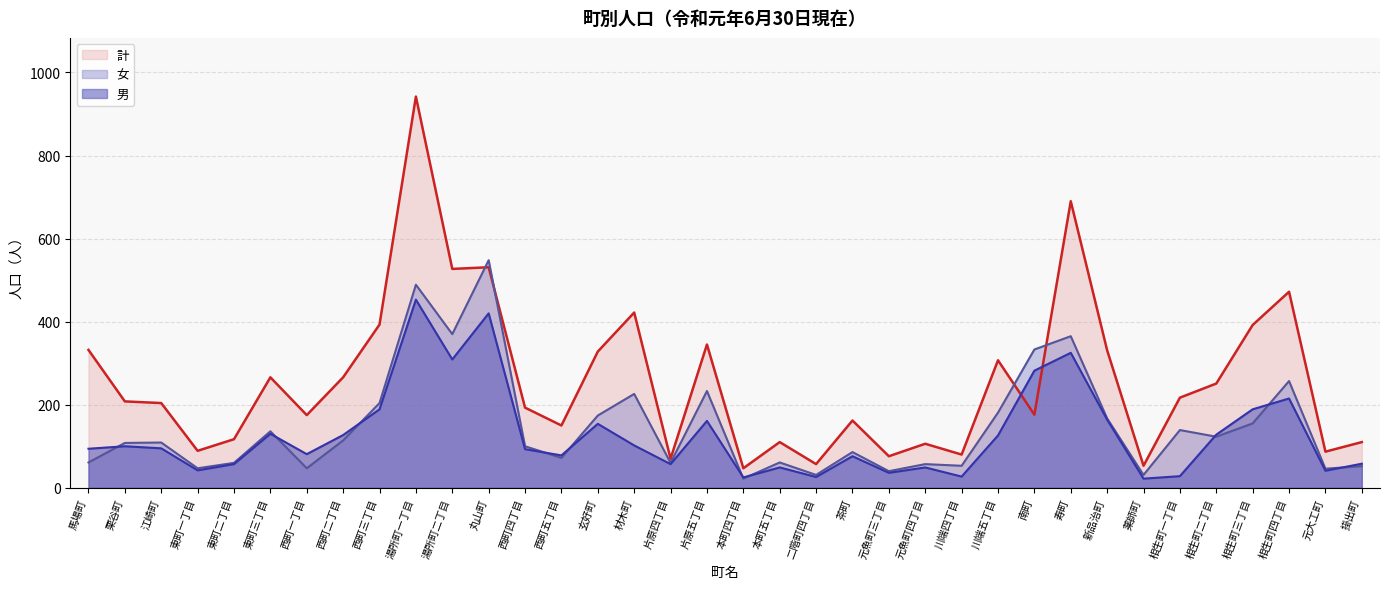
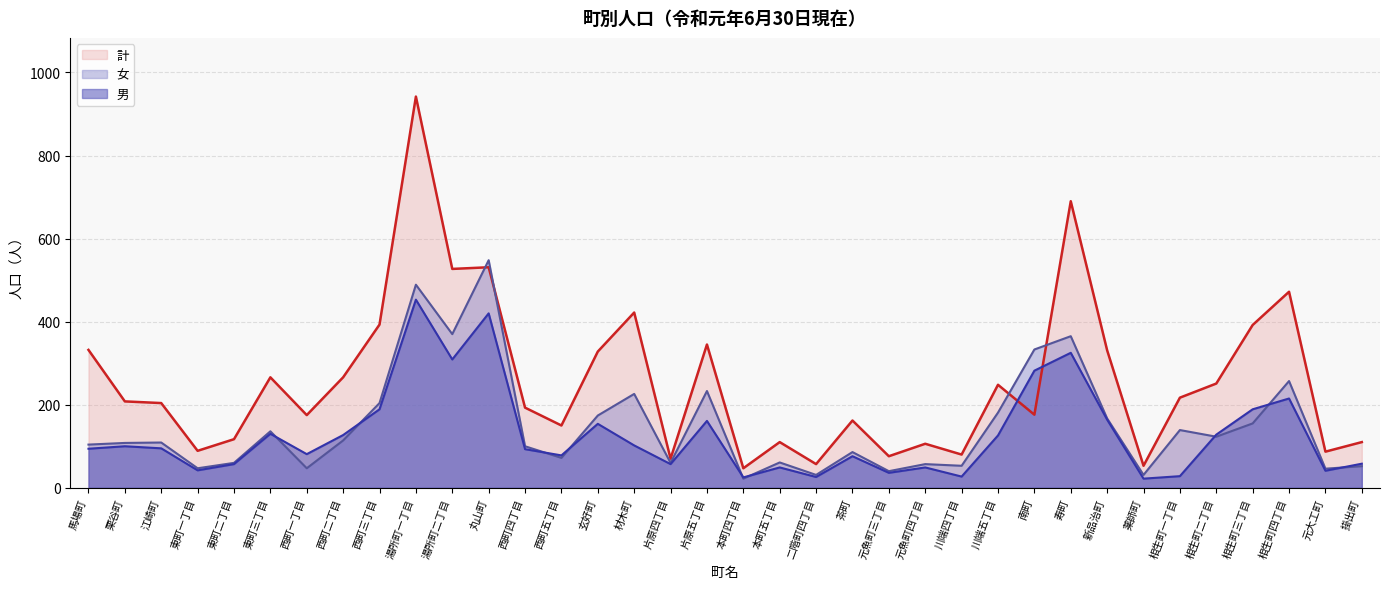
女, 馬場町: 60 -> 100
計, 川端五丁目: 310 -> 250
